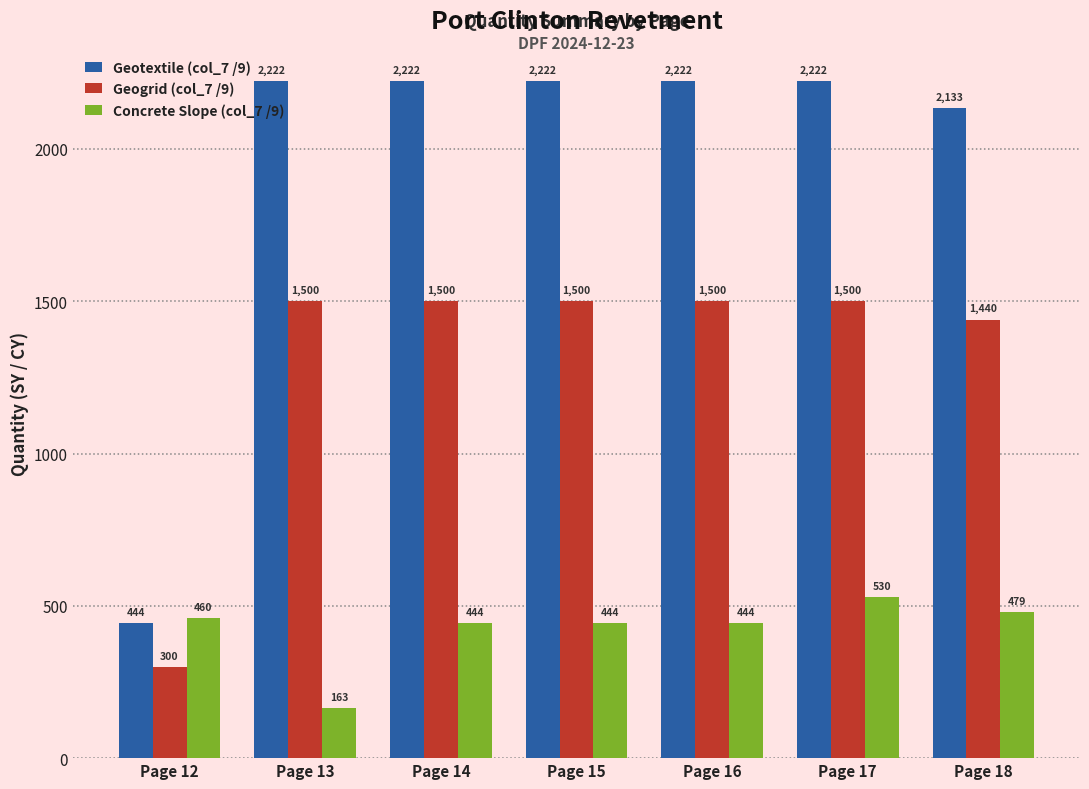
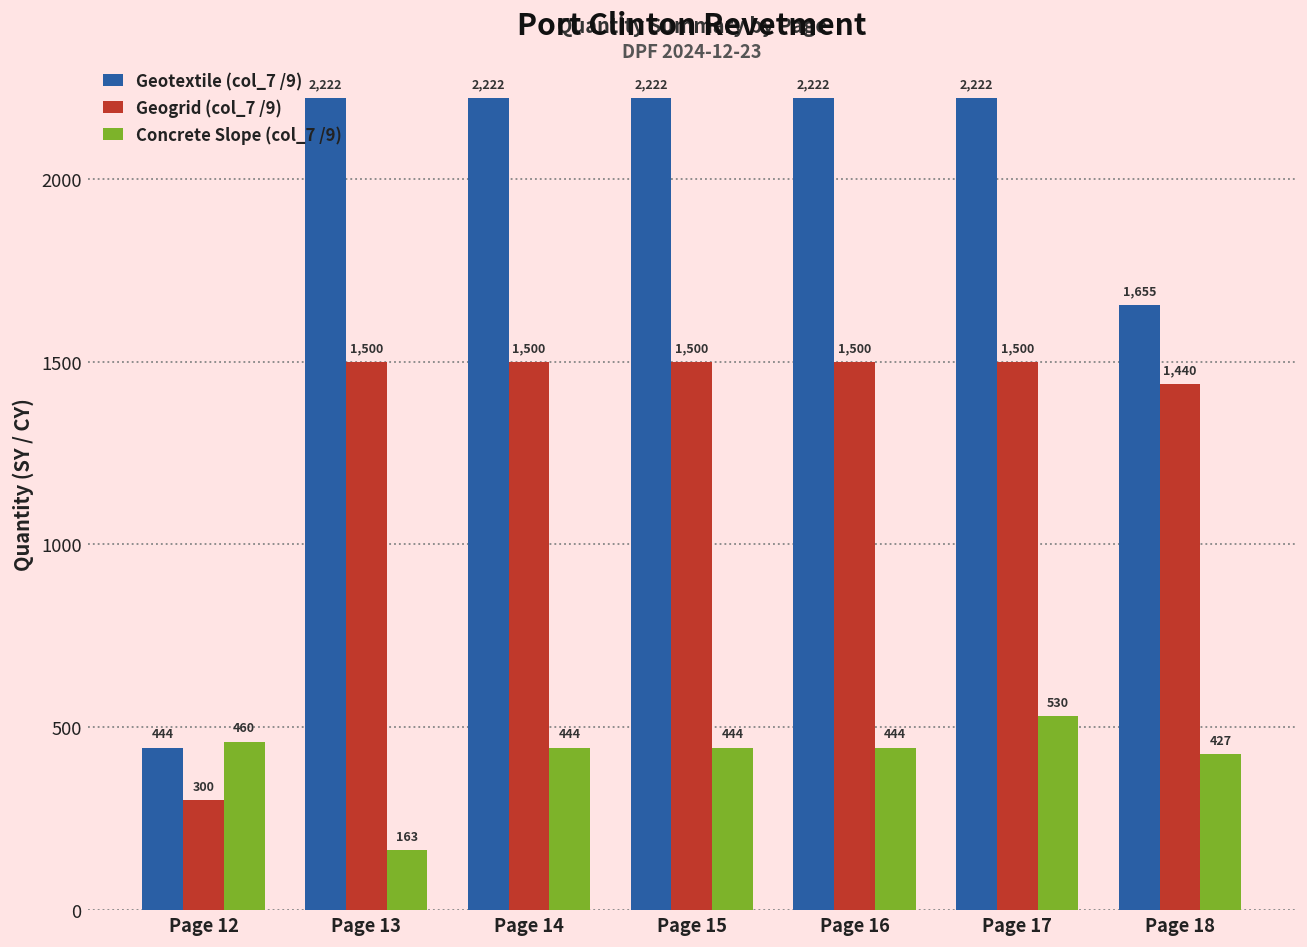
Geotextile (col_7 /9), Page 18: 2,133 -> 1,655
Concrete Slope (col_7 /9), Page 18: 479 -> 427
